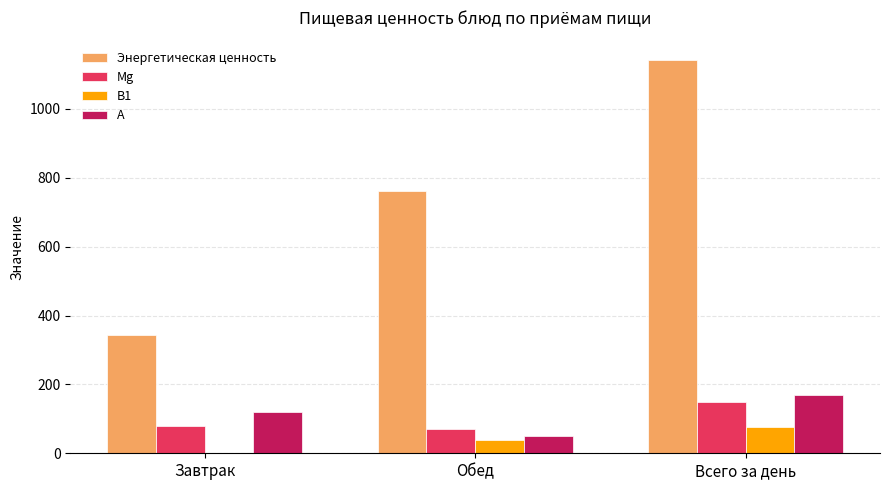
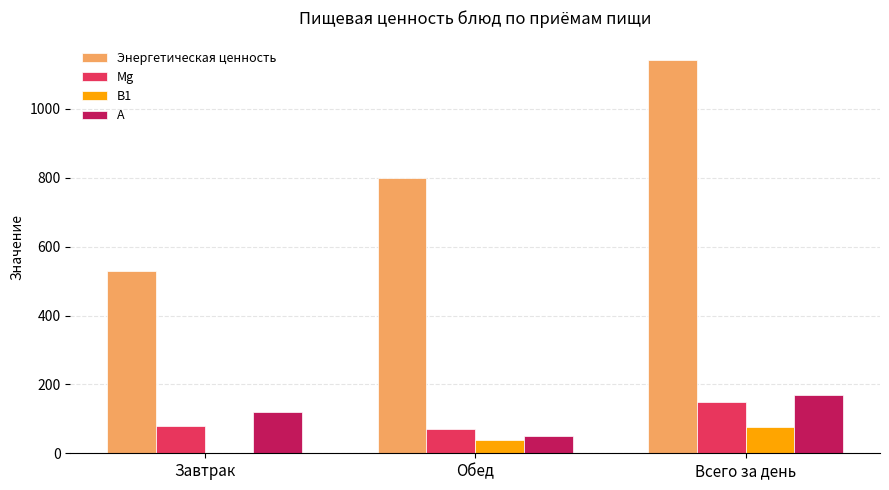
Энергетическая ценность, Завтрак: 340 -> 530
Энергетическая ценность, Обед: 760 -> 800
